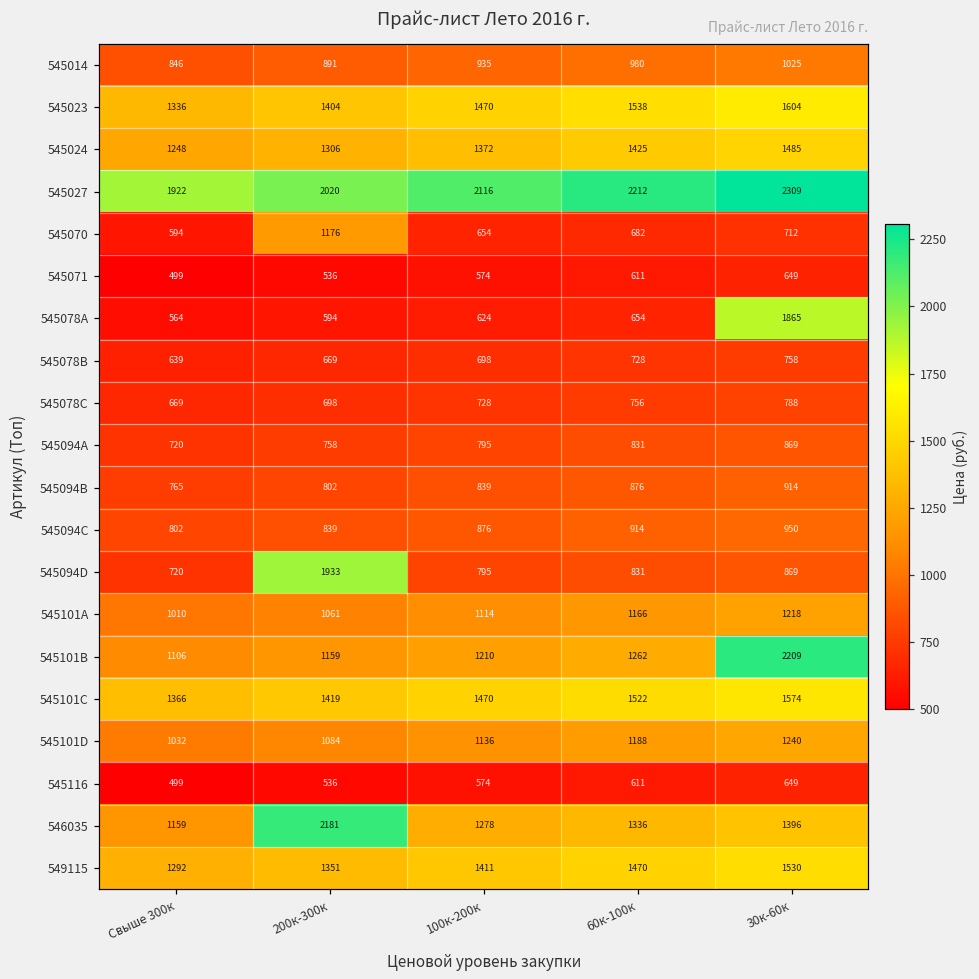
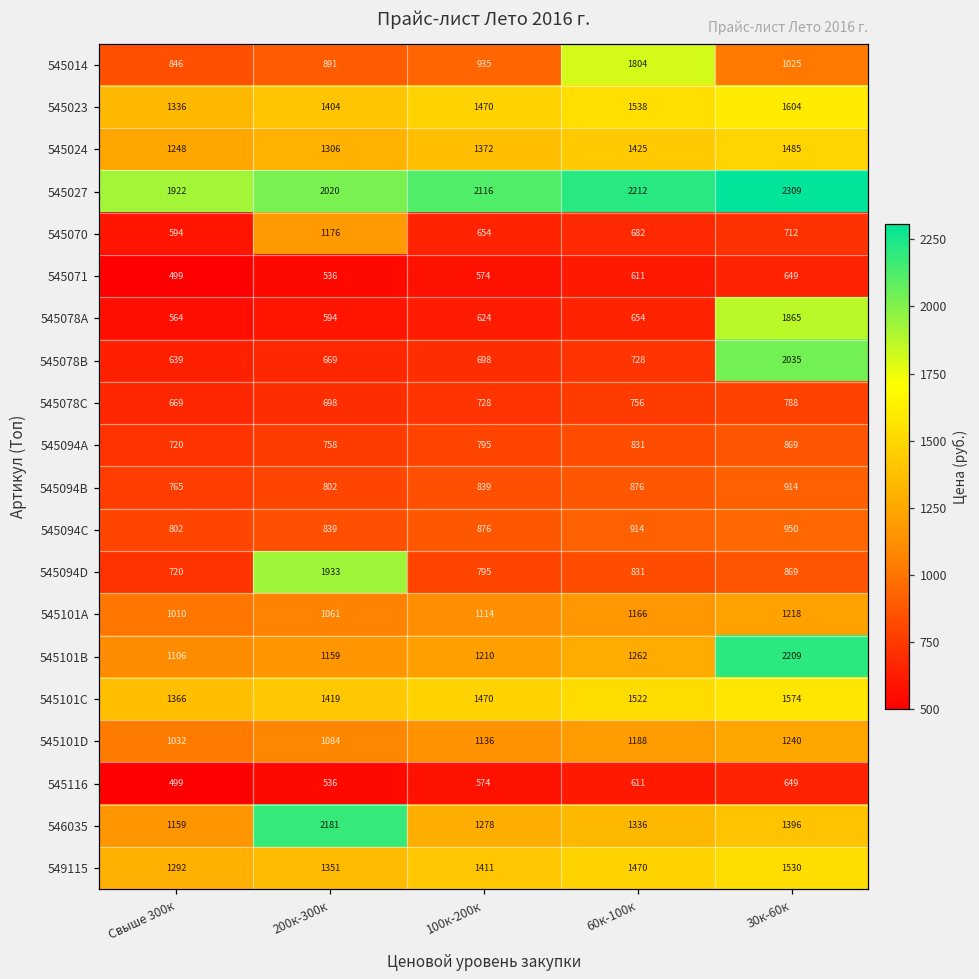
545014, 60к-100к: 980 -> 1804
545078B, 30к-60к: 758 -> 2035
